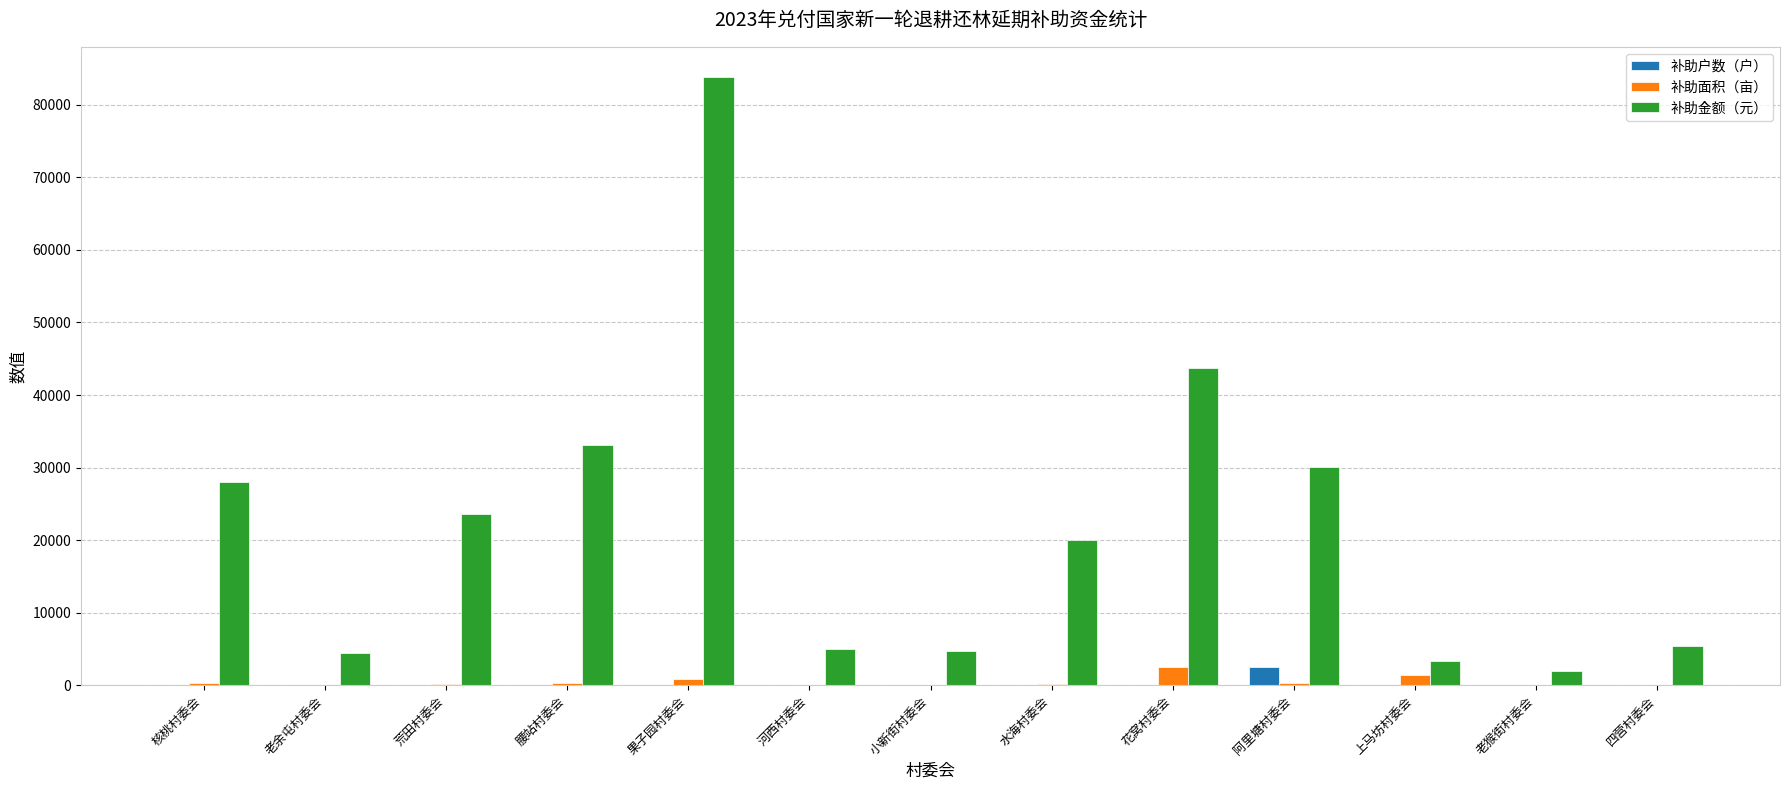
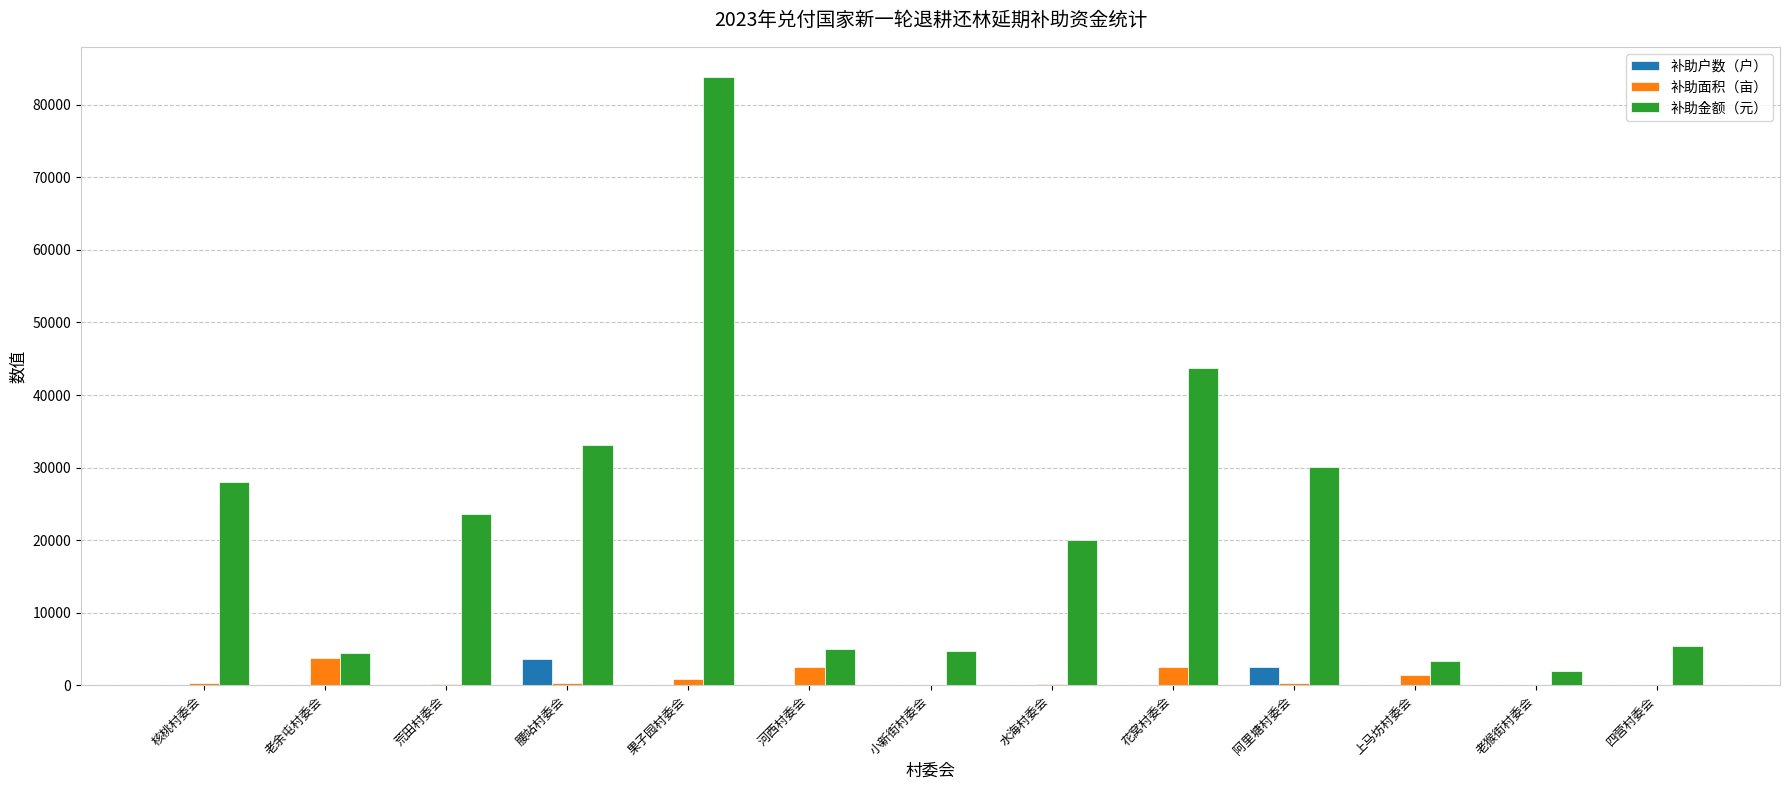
补助面积（亩）, 老余屯村委会: 0 -> 4000
补助户数（户）, 腰站村委会: 0 -> 4000
补助面积（亩）, 河西村委会: 0 -> 2000
